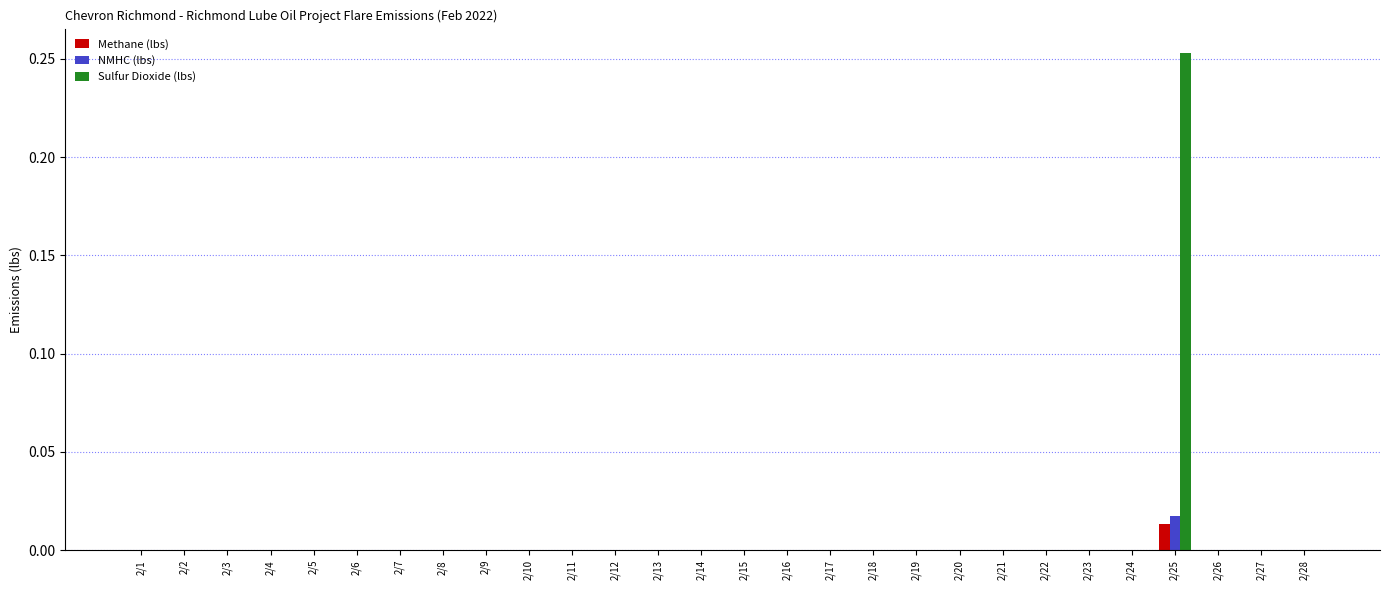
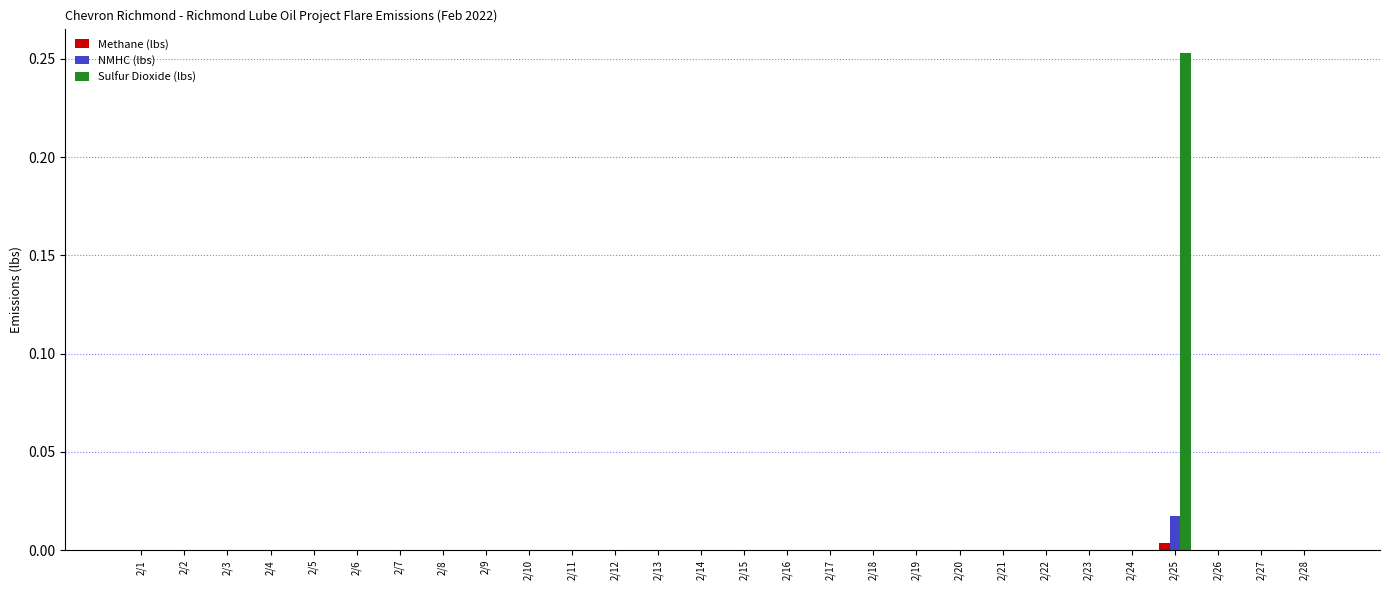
Methane (lbs), 2/25: 0.013 -> 0.004
